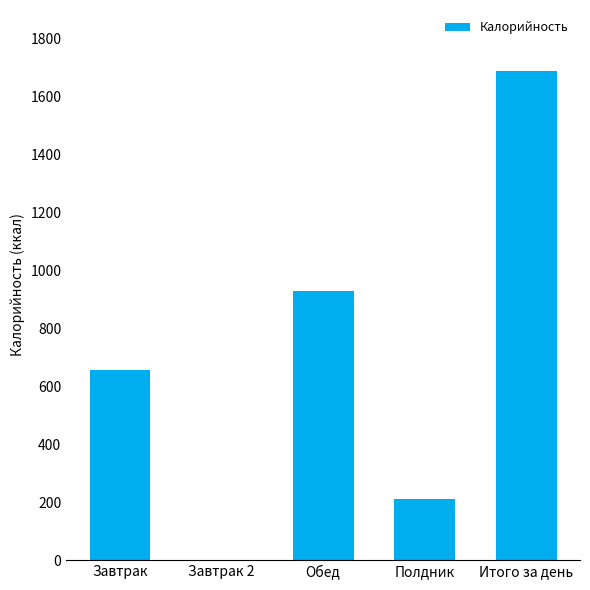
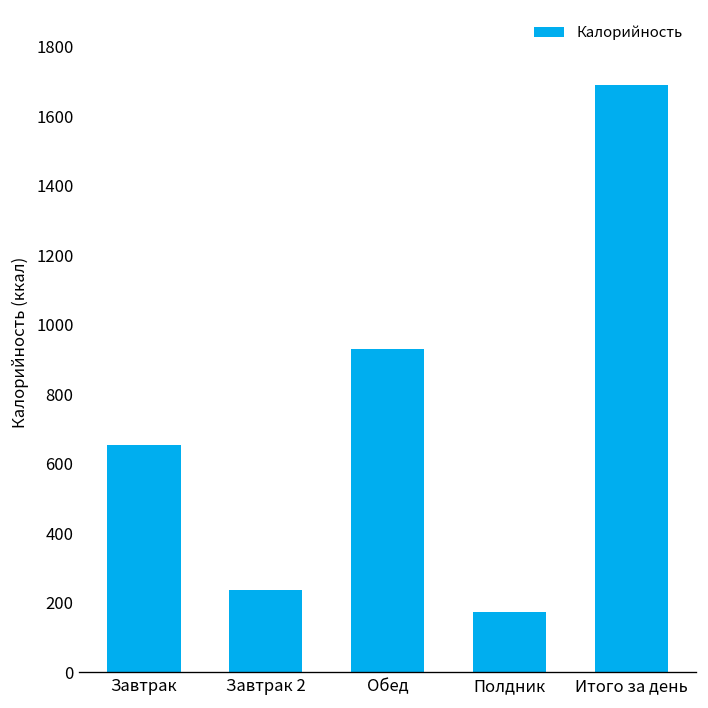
Завтрак 2: 0 -> 240
Полдник: 210 -> 170
